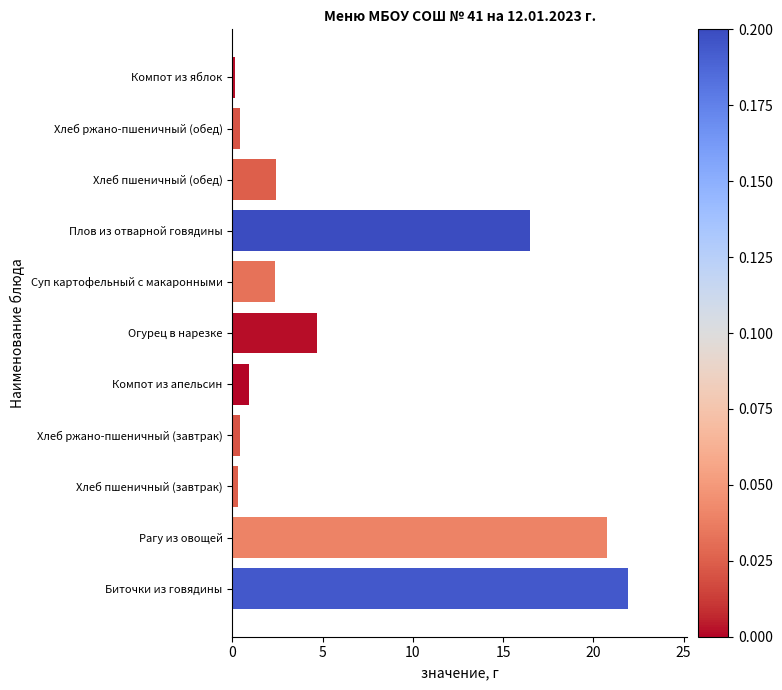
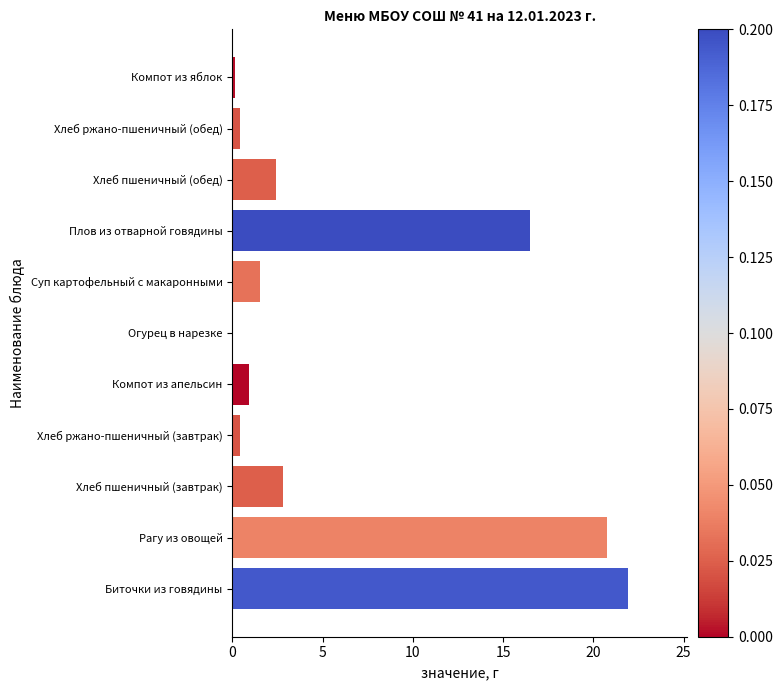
Суп картофельный с макаронными: 2.4 -> 1.5
Огурец в нарезке: 4.7 -> 0.0
Хлеб пшеничный (завтрак): 0.3 -> 2.8
